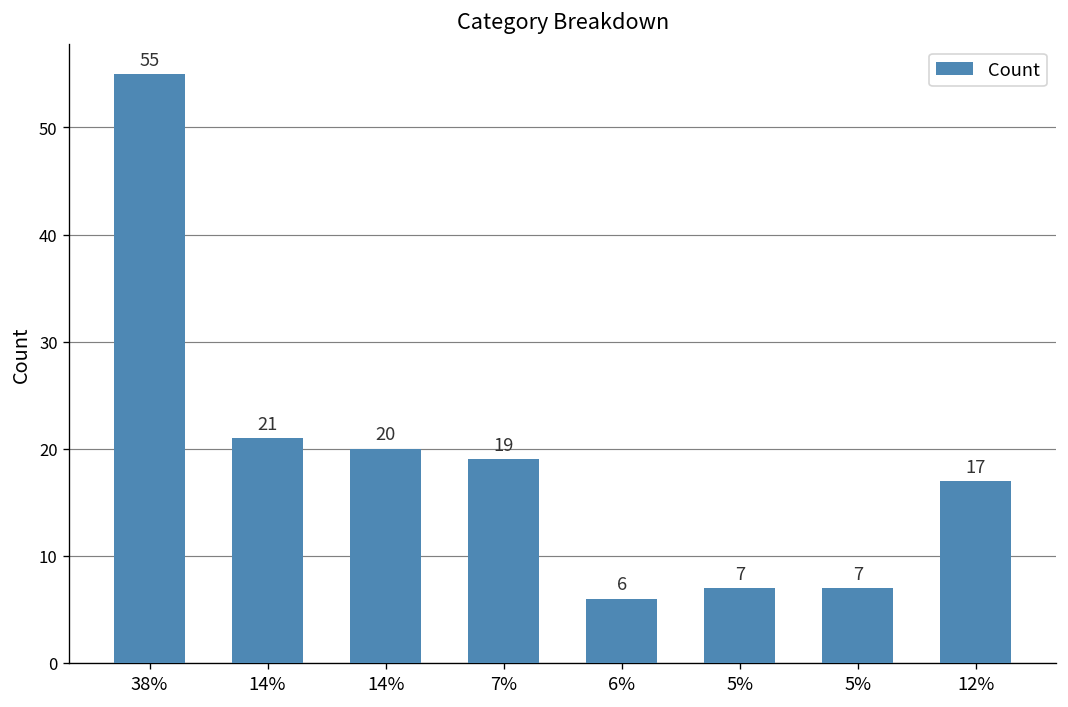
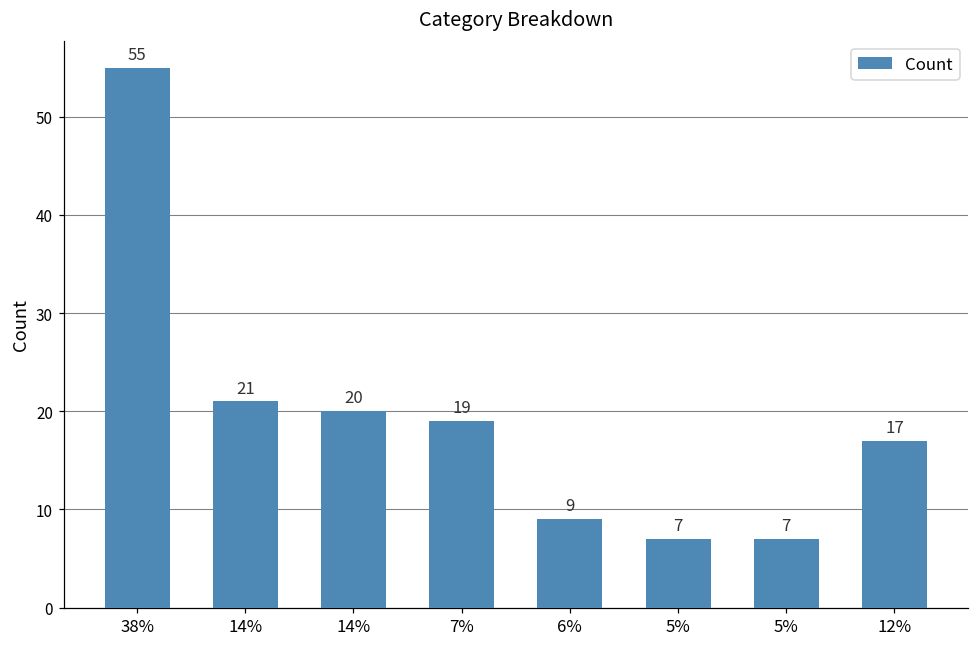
6%: 6 -> 9
